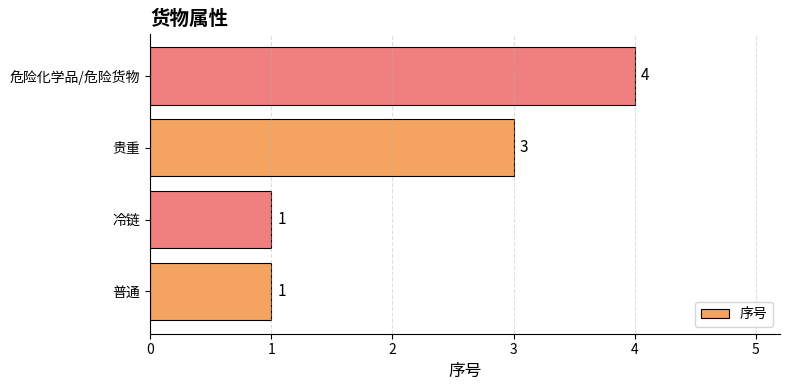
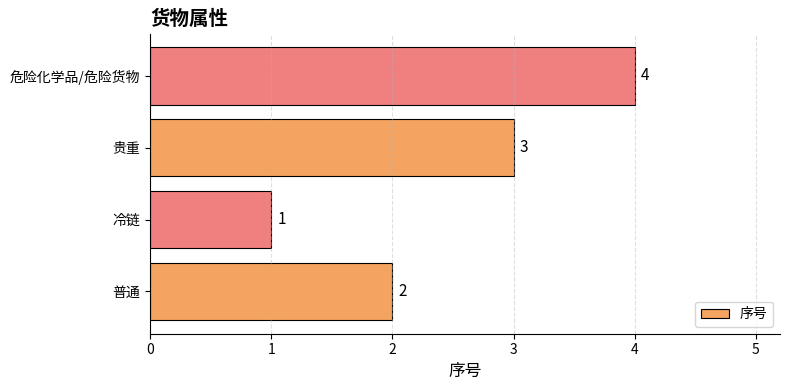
普通: 1 -> 2
